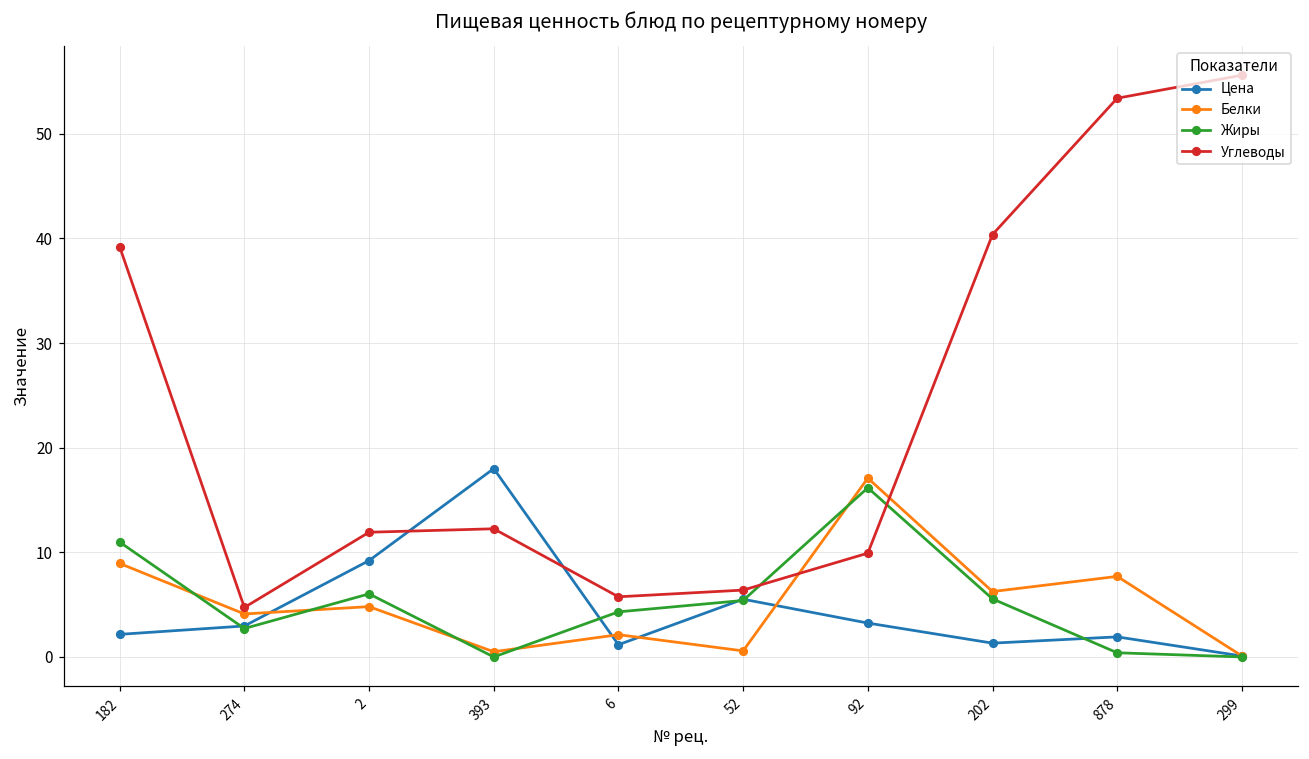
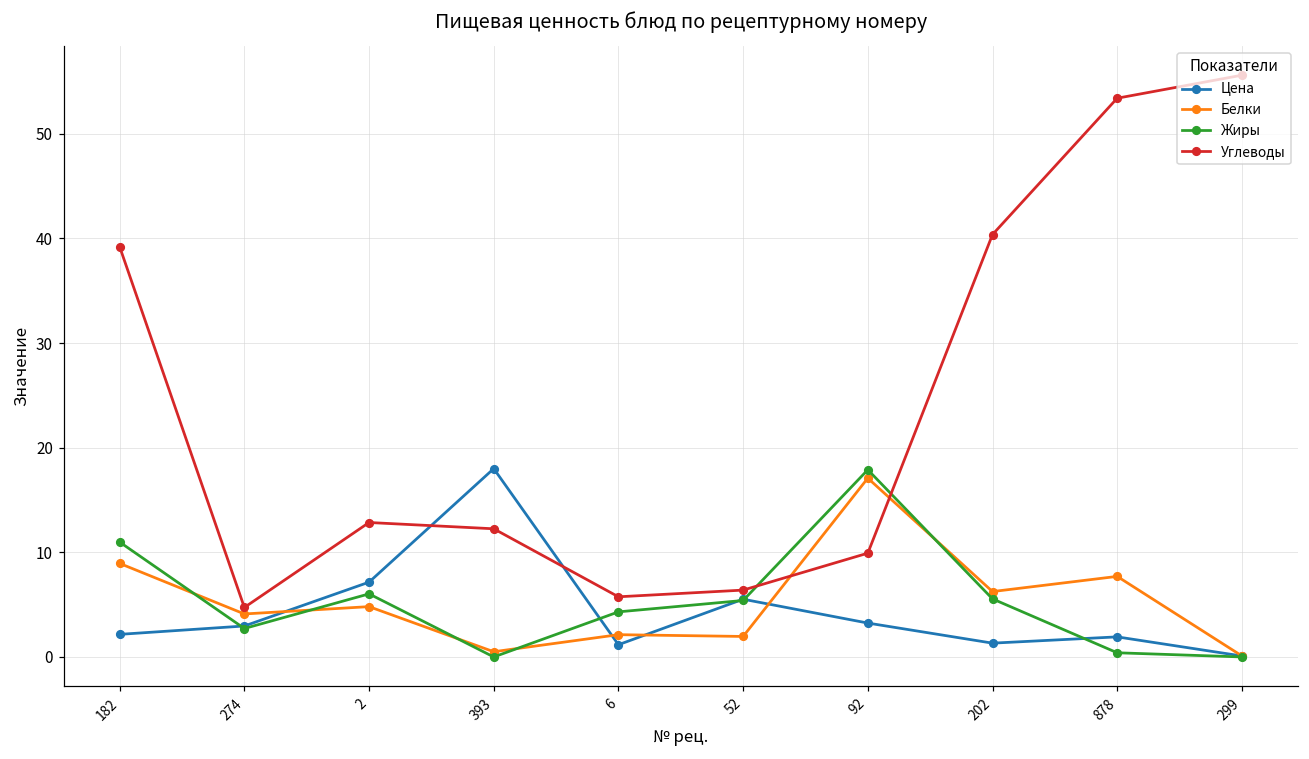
Цена, 2: 9 -> 7
Углеводы, 2: 12 -> 13
Белки, 52: 1 -> 2
Жиры, 92: 16 -> 18
